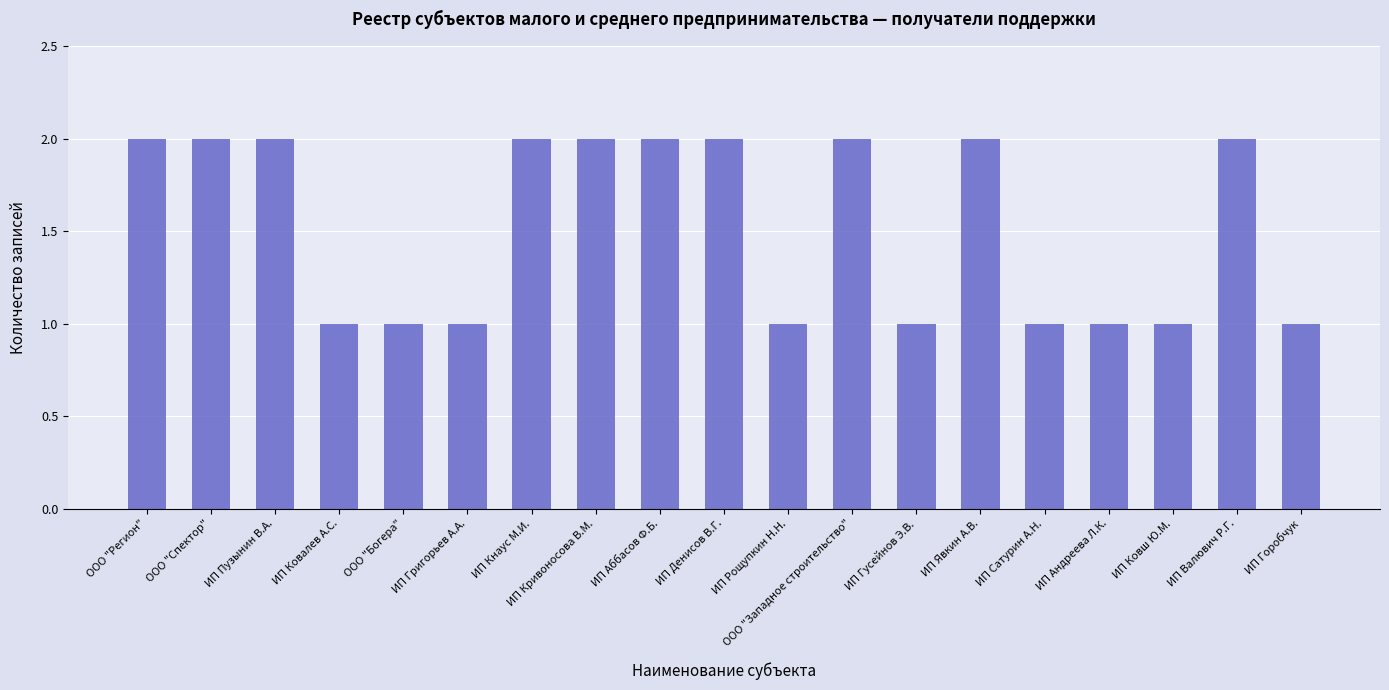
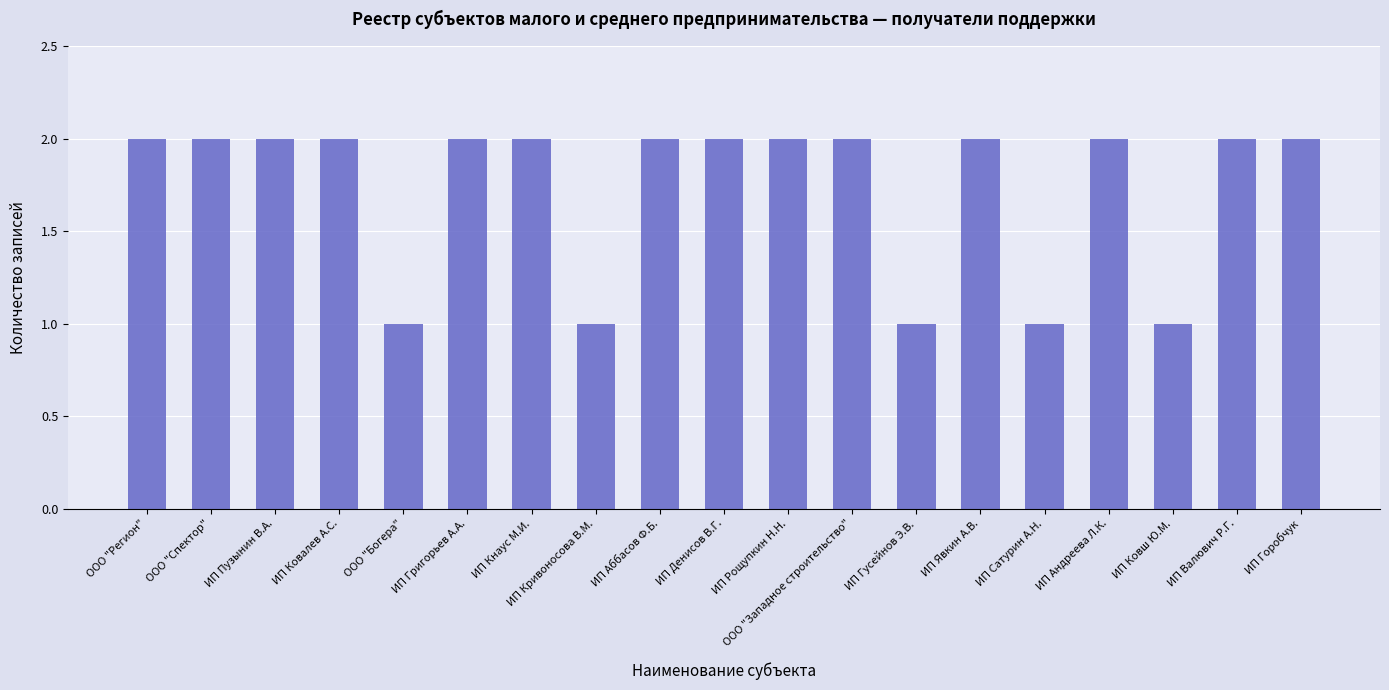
ИП Ковалев А.С.: 1 -> 2
ИП Григорьев А.А.: 1 -> 2
ИП Кривоносова В.М.: 2 -> 1
ИП Рощупкин Н.Н.: 1 -> 2
ИП Андреева Л.К.: 1 -> 2
ИП Горобчук: 1 -> 2
